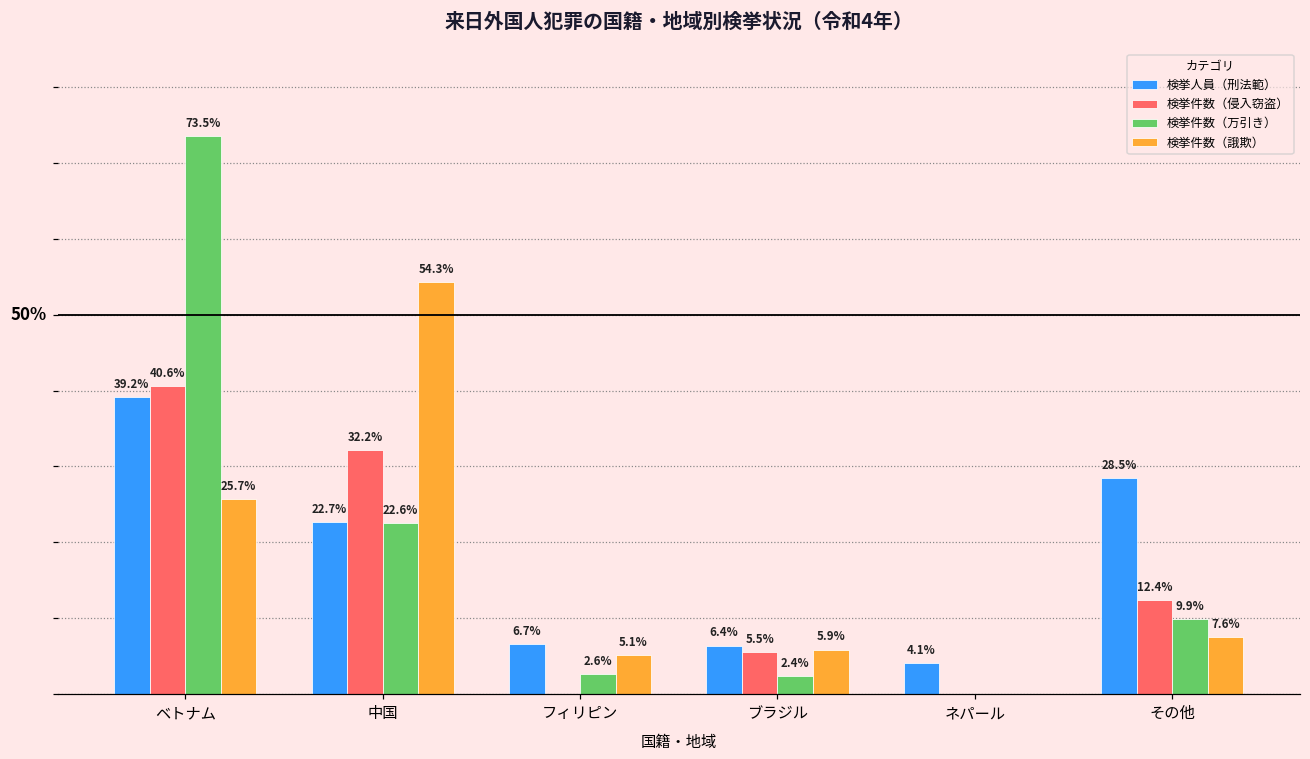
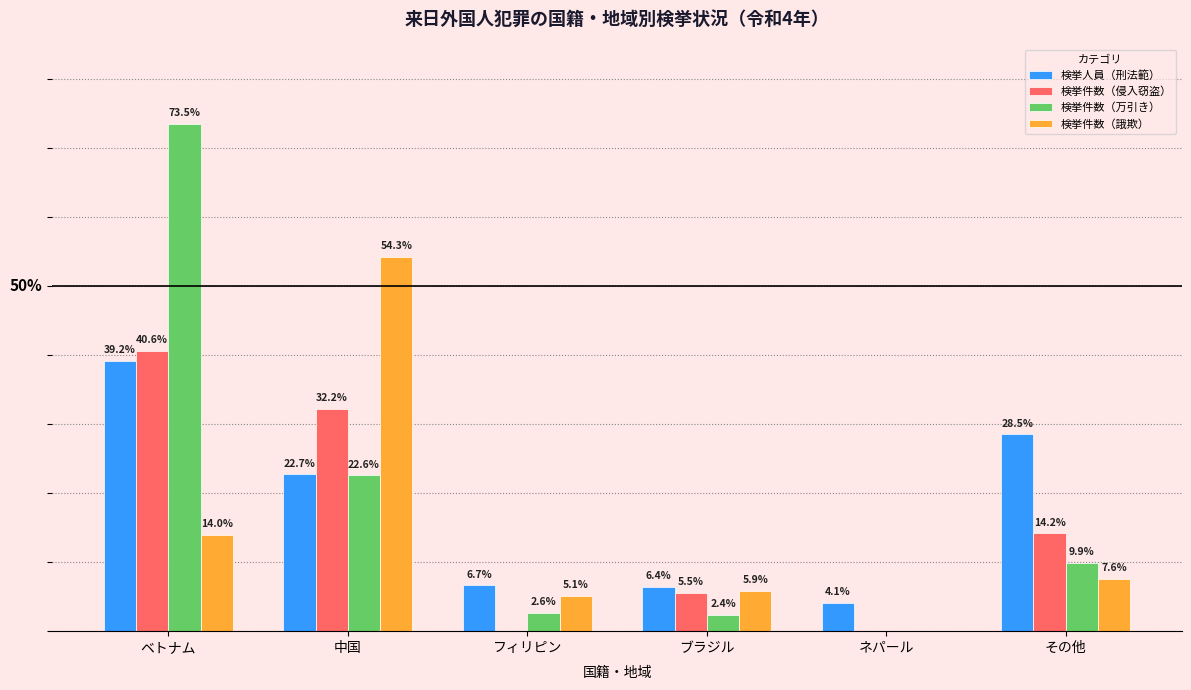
検挙件数（誐欺）, ベトナム: 25.7% -> 14.0%
検挙件数（侵入窃盗）, その他: 12.4% -> 14.2%
